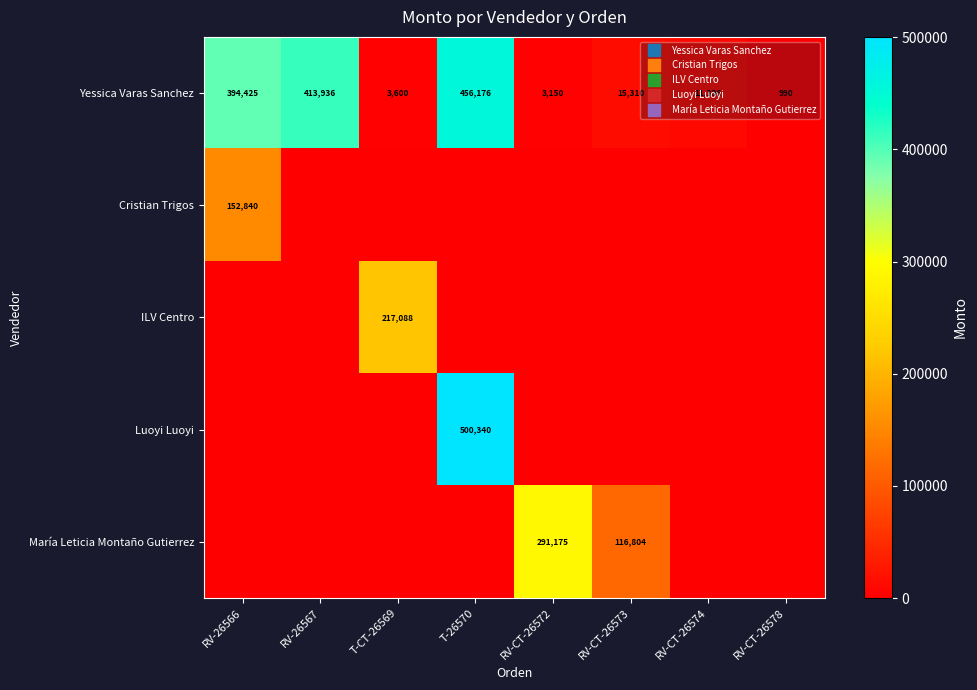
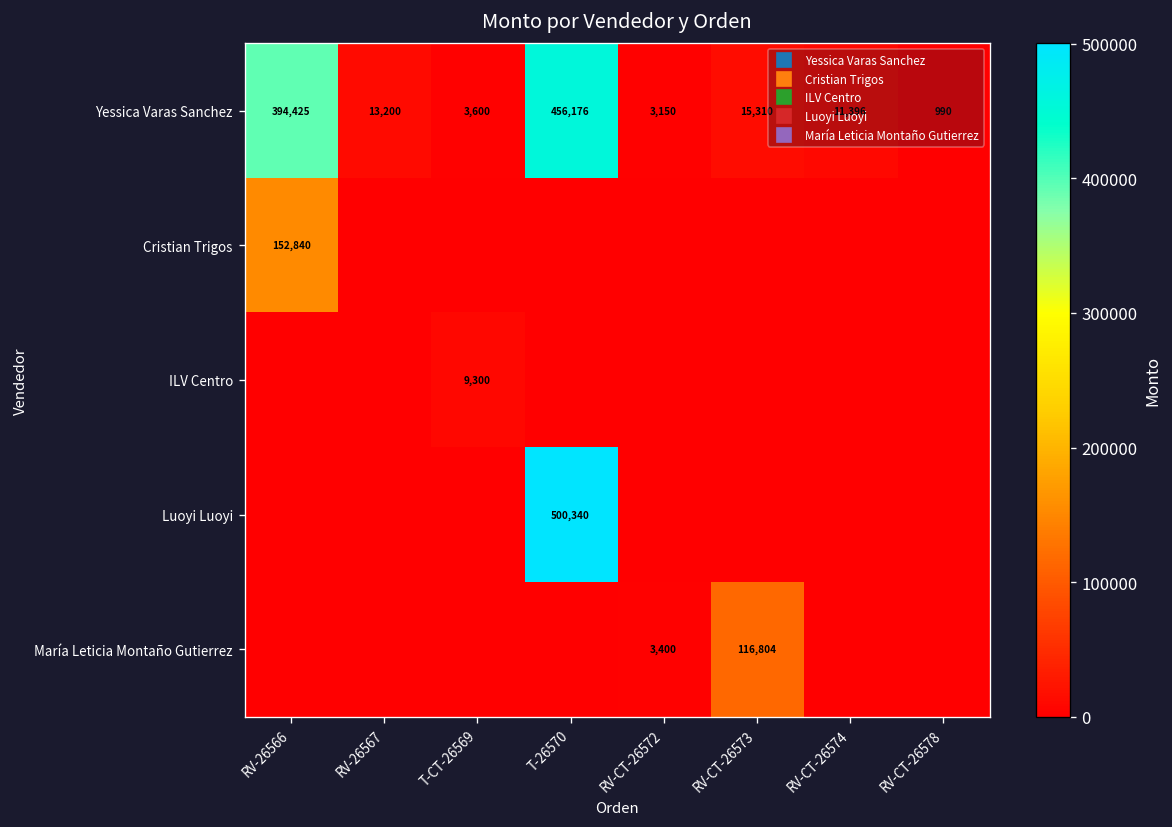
Yessica Varas Sanchez, RV-26567: 413,936 -> 13,200
ILV Centro, T-CT-26569: 217,088 -> 9,300
María Leticia Montaño Gutierrez, RV-CT-26572: 291,175 -> 3,400
